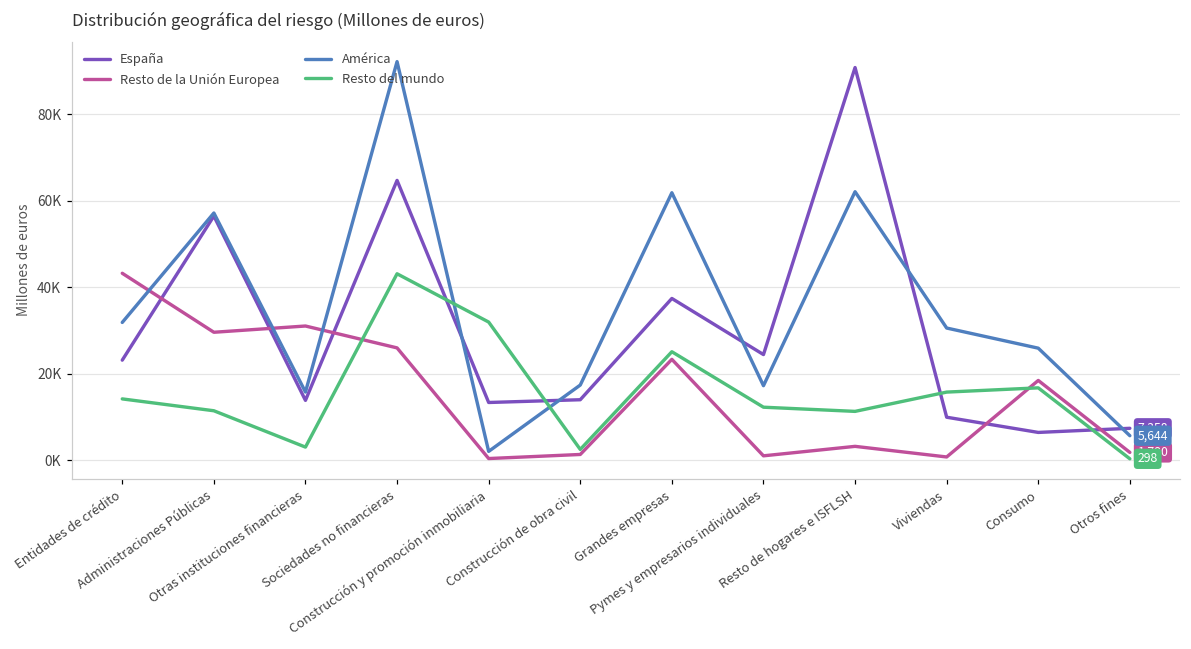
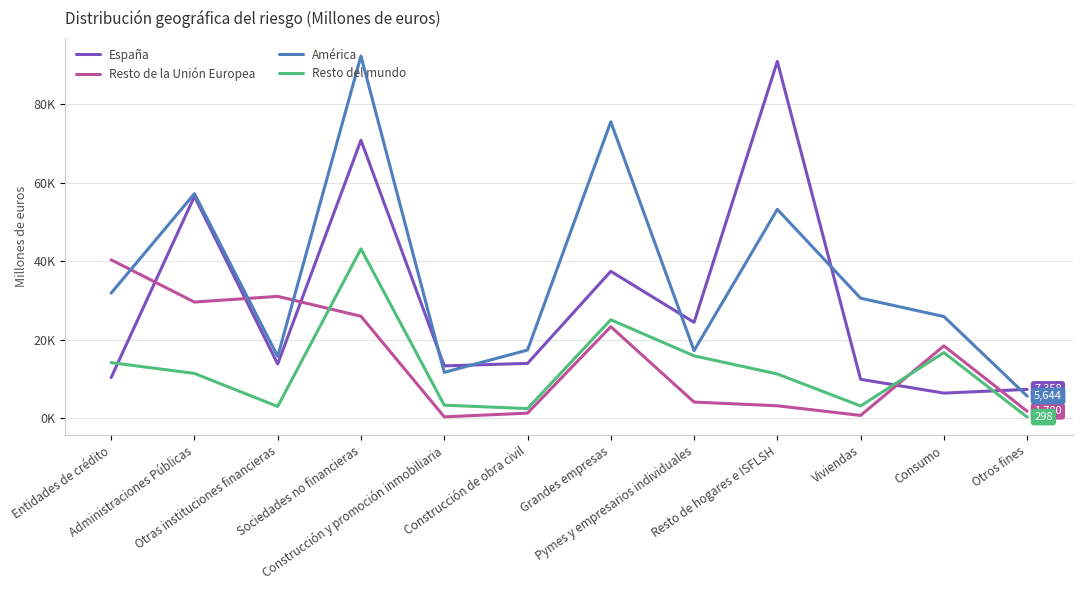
España, Entidades de crédito: 23000 -> 10000
Resto de la Unión Europea, Entidades de crédito: 43000 -> 40000
España, Sociedades no financieras: 65000 -> 71000
América, Construcción y promoción inmobiliaria: 2000 -> 12000
Resto del mundo, Construcción y promoción inmobiliaria: 32000 -> 3000
América, Grandes empresas: 62000 -> 75000
Resto de la Unión Europea, Pymes y empresarios individuales: 1000 -> 4000
Resto del mundo, Pymes y empresarios individuales: 12000 -> 16000
América, Resto de hogares e ISFLSH: 62000 -> 53000
Resto del mundo, Viviendas: 16000 -> 3000
